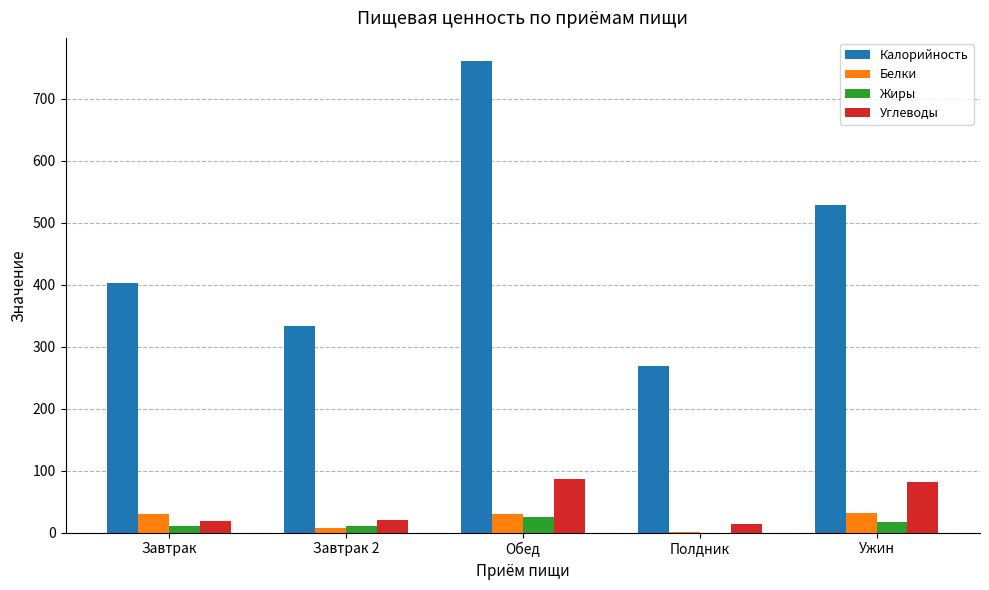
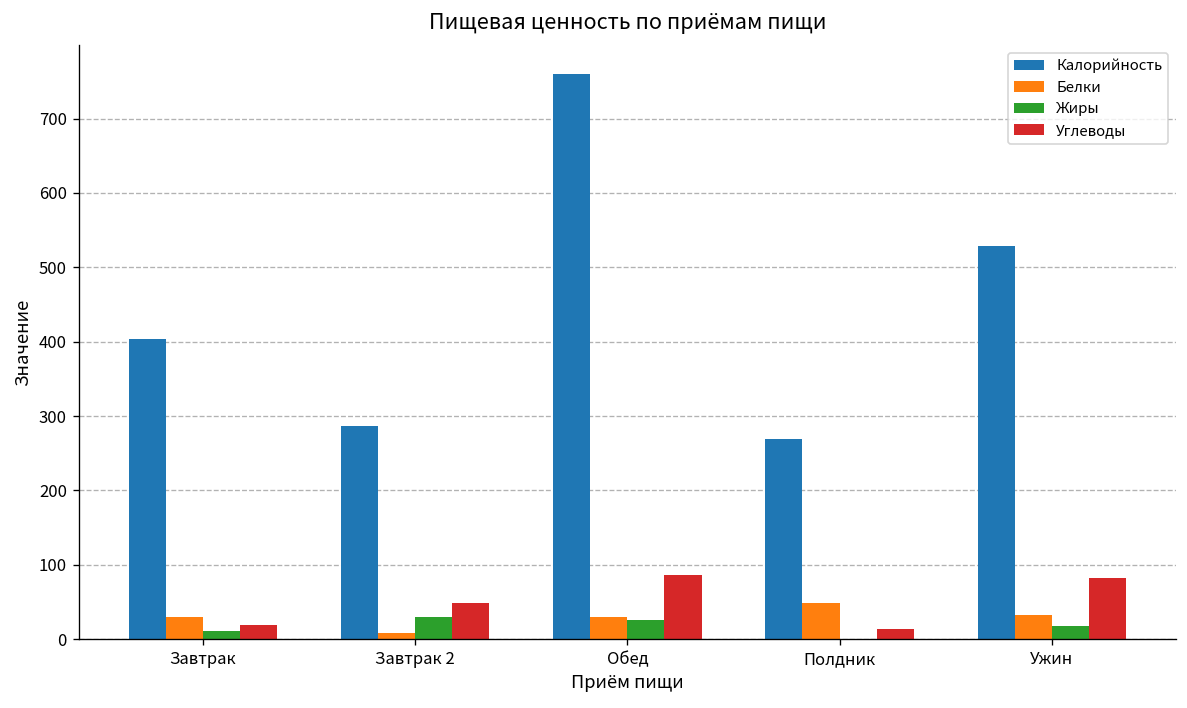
Калорийность, Завтрак 2: 330 -> 290
Жиры, Завтрак 2: 10 -> 30
Углеводы, Завтрак 2: 20 -> 50
Белки, Полдник: 0 -> 50
